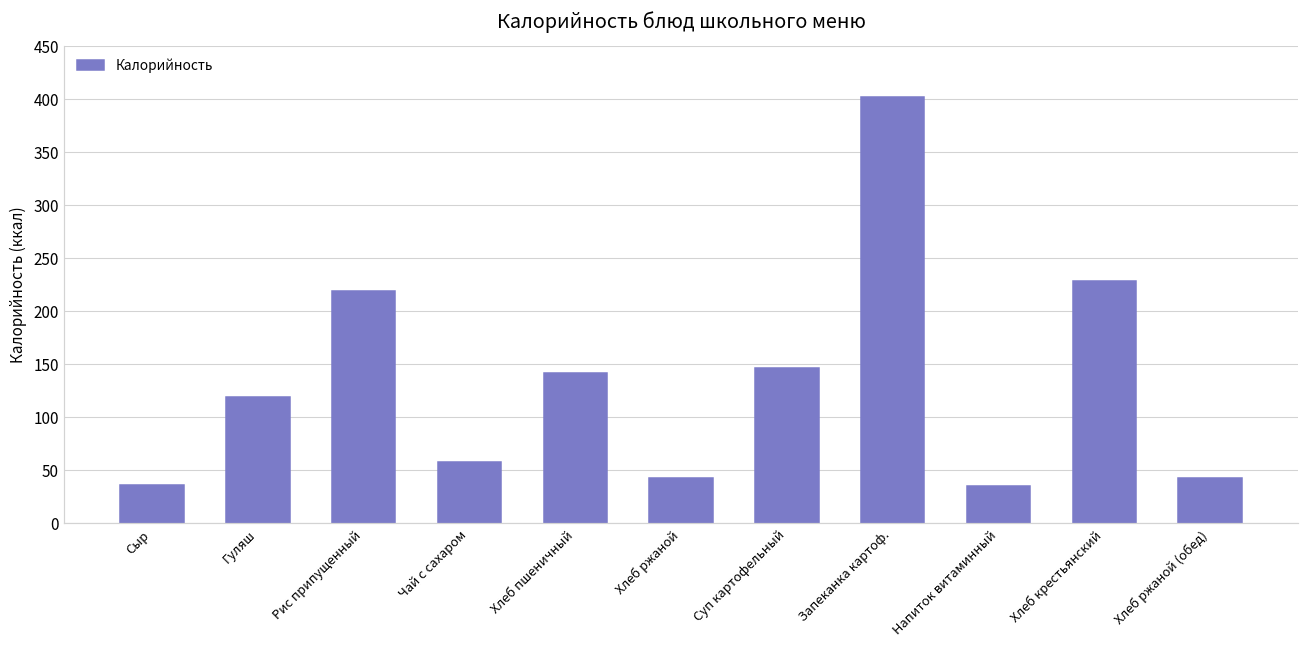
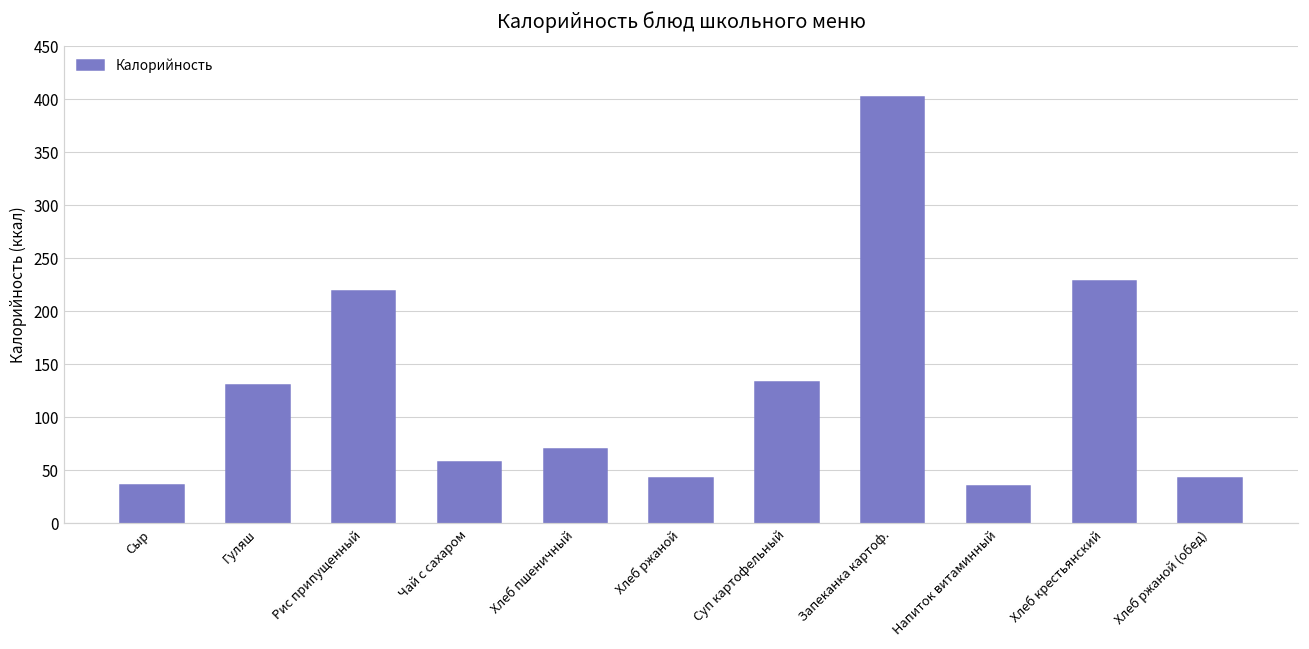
Гуляш: 120 -> 130
Хлеб пшеничный: 140 -> 70
Суп картофельный: 150 -> 130
